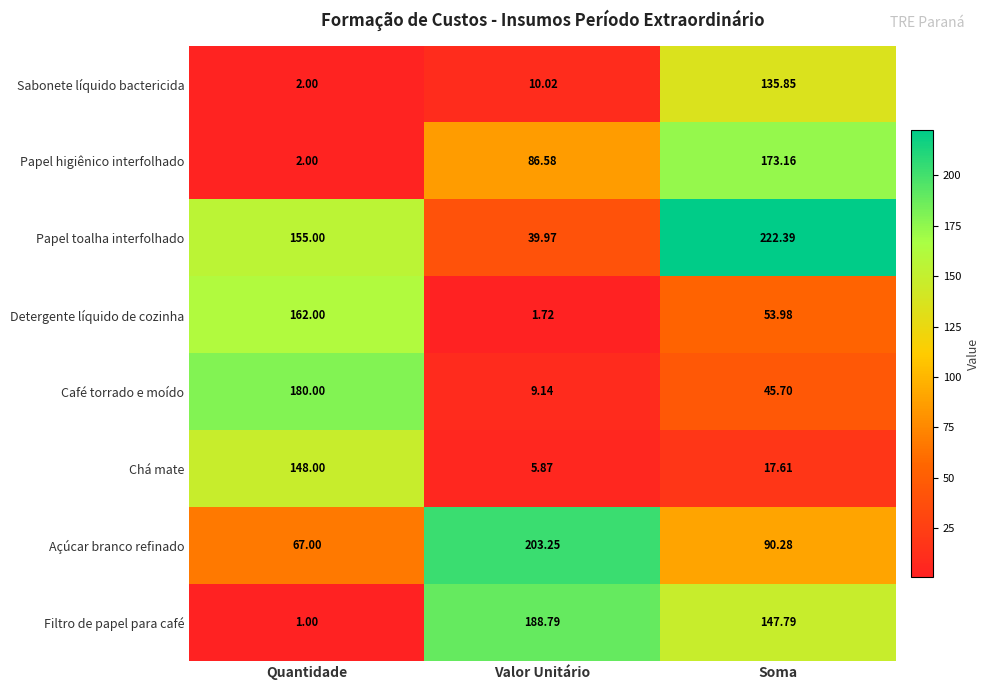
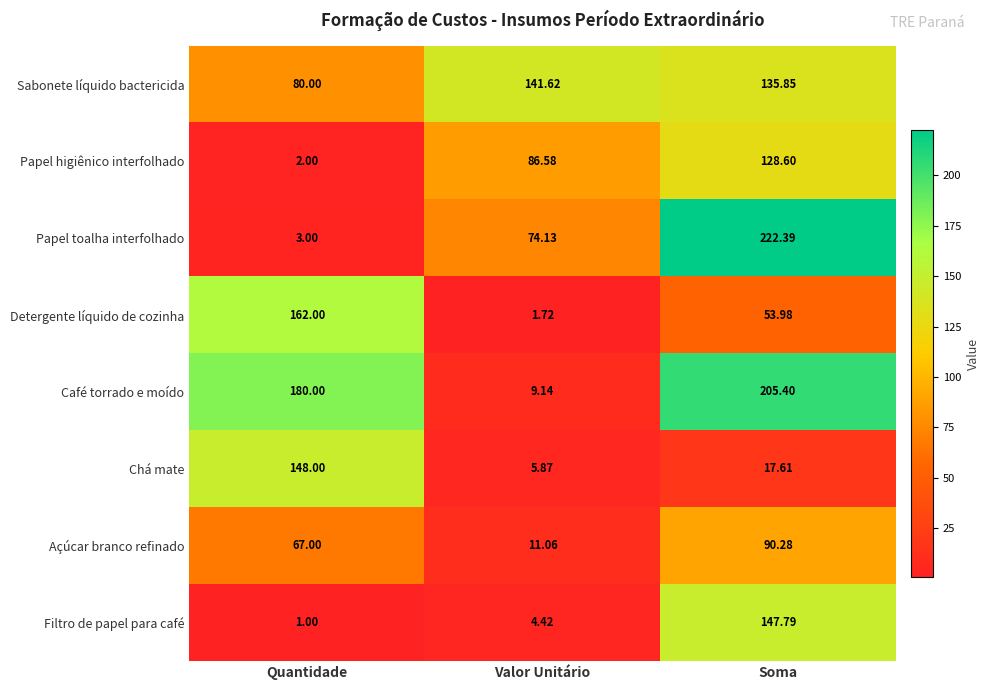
Sabonete líquido bactericida, Quantidade: 2.00 -> 80.00
Sabonete líquido bactericida, Valor Unitário: 10.02 -> 141.62
Papel higiênico interfolhado, Soma: 173.16 -> 128.60
Papel toalha interfolhado, Quantidade: 155.00 -> 3.00
Papel toalha interfolhado, Valor Unitário: 39.97 -> 74.13
Café torrado e moído, Soma: 45.70 -> 205.40
Açúcar branco refinado, Valor Unitário: 203.25 -> 11.06
Filtro de papel para café, Valor Unitário: 188.79 -> 4.42
